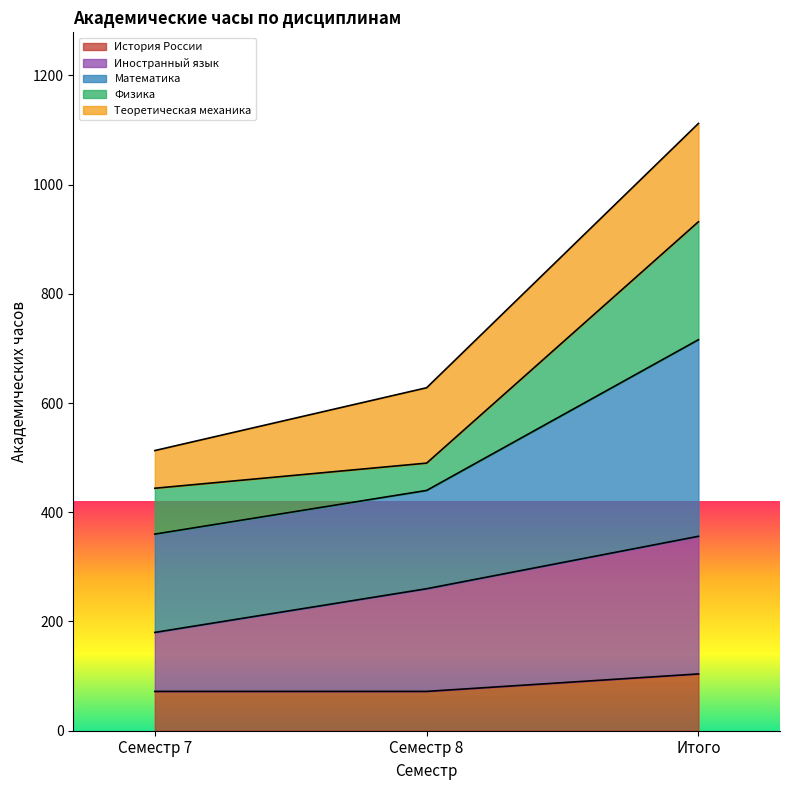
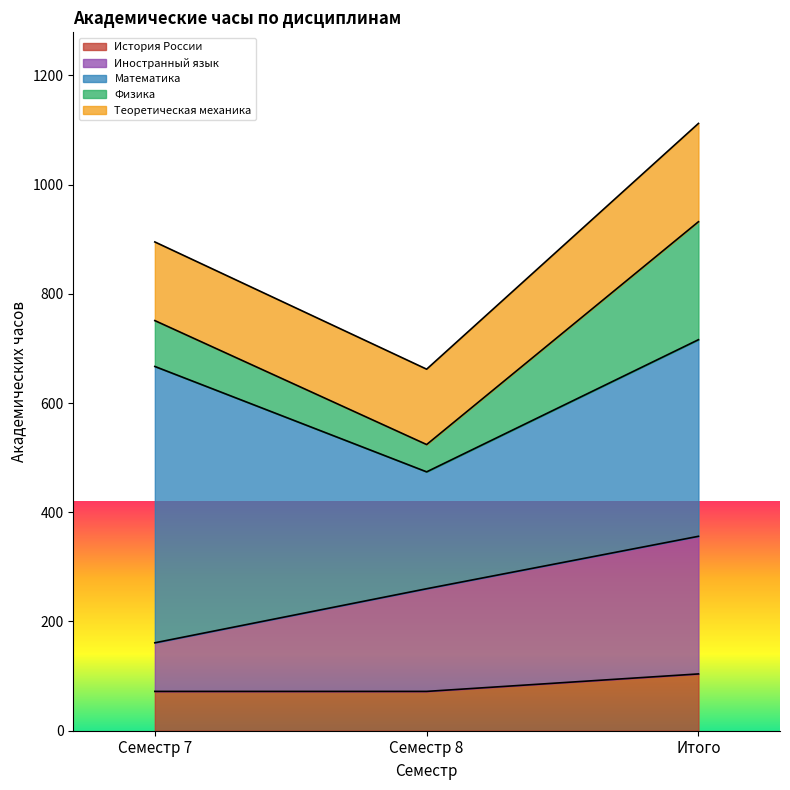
Иностранный язык, Семестр 7: 110 -> 90
Математика, Семестр 7: 180 -> 510
Теоретическая механика, Семестр 7: 70 -> 140
Математика, Семестр 8: 180 -> 210
